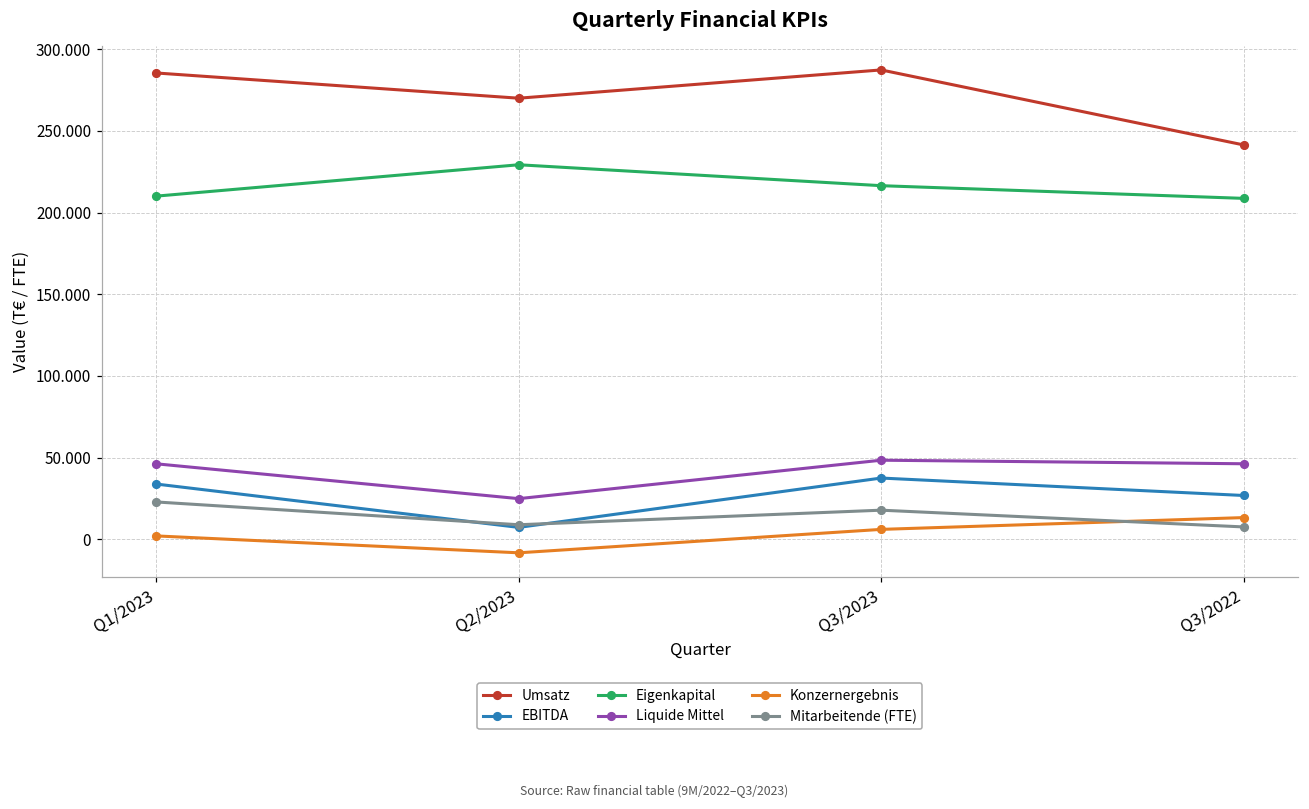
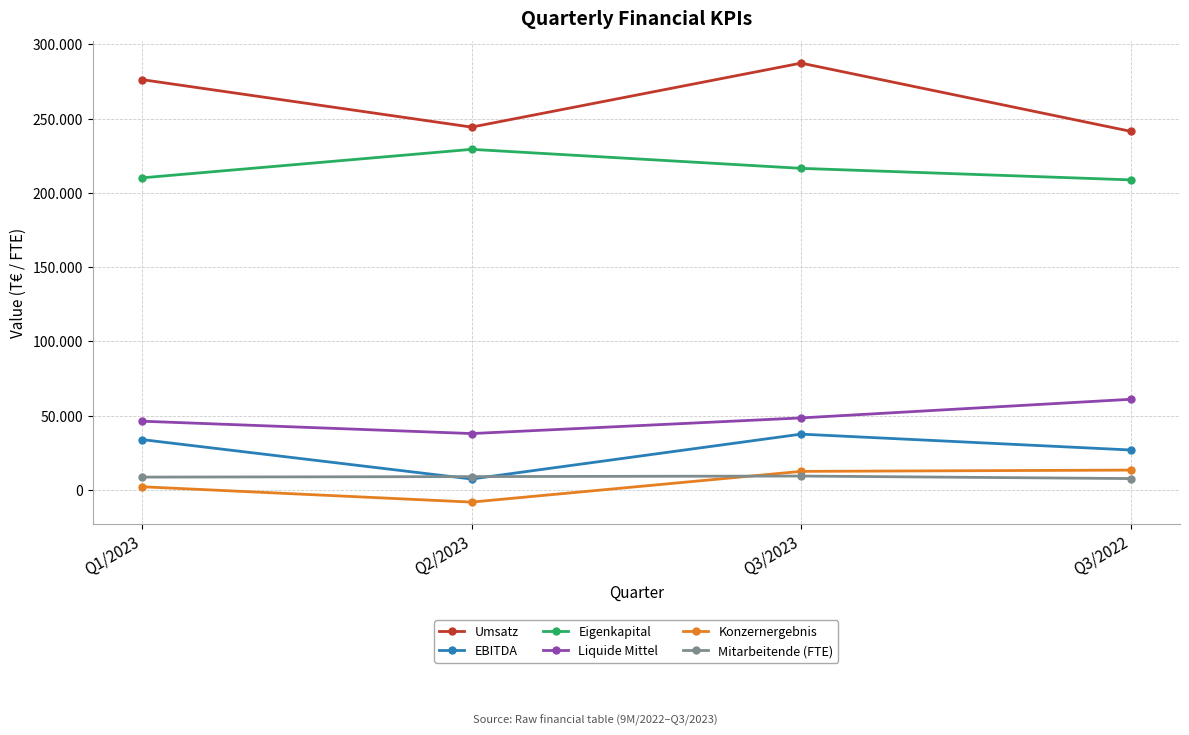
Umsatz, Q1/2023: 285 -> 276
Mitarbeitende (FTE), Q1/2023: 23 -> 9
Umsatz, Q2/2023: 270 -> 244
Liquide Mittel, Q2/2023: 25 -> 38
Konzernergebnis, Q3/2023: 6 -> 12
Mitarbeitende (FTE), Q3/2023: 18 -> 9
Liquide Mittel, Q3/2022: 46 -> 61
